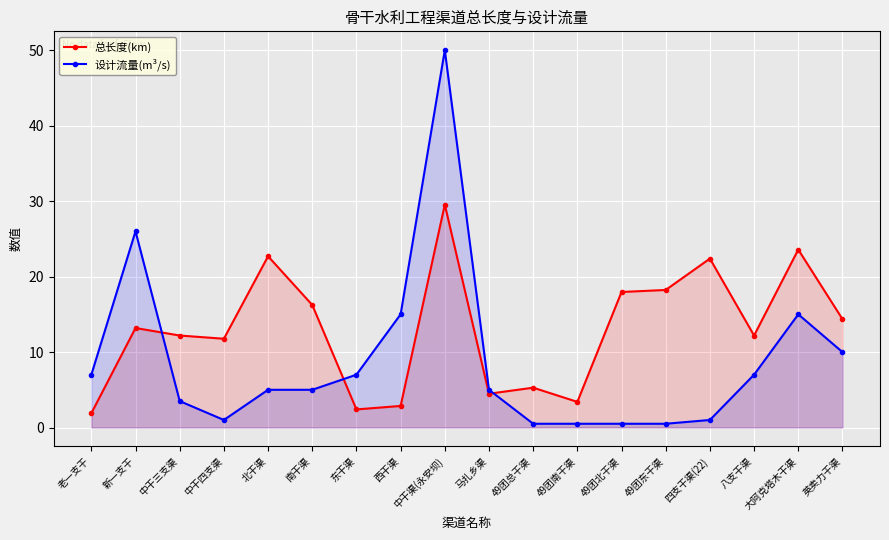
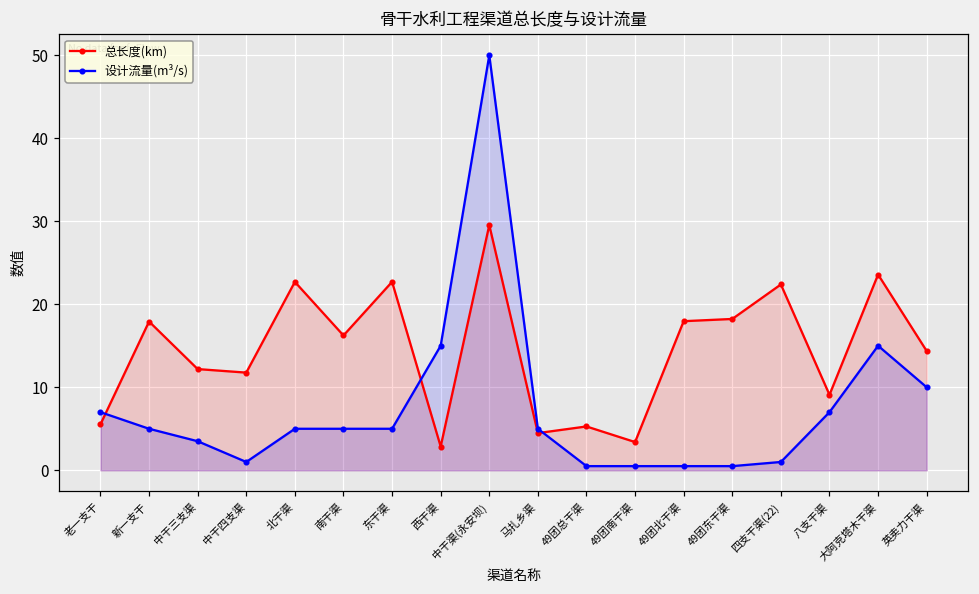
总长度(km), 老一支干: 2 -> 6
总长度(km), 新一支干: 13 -> 18
设计流量(m³/s), 新一支干: 26 -> 5
总长度(km), 东干渠: 2 -> 23
设计流量(m³/s), 东干渠: 7 -> 5
总长度(km), 八支干渠: 12 -> 9
